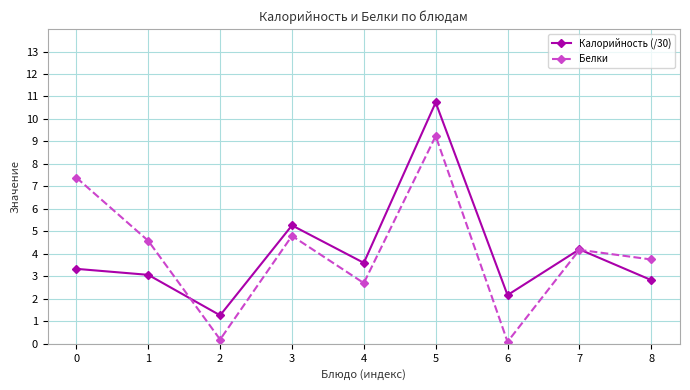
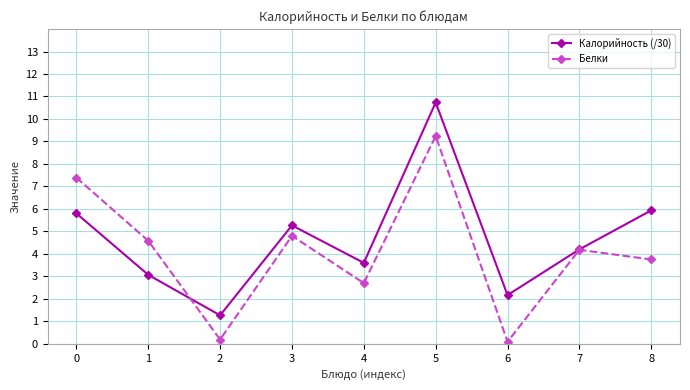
Калорийность (/30), 0: 3.3 -> 5.8
Калорийность (/30), 8: 2.8 -> 5.9
